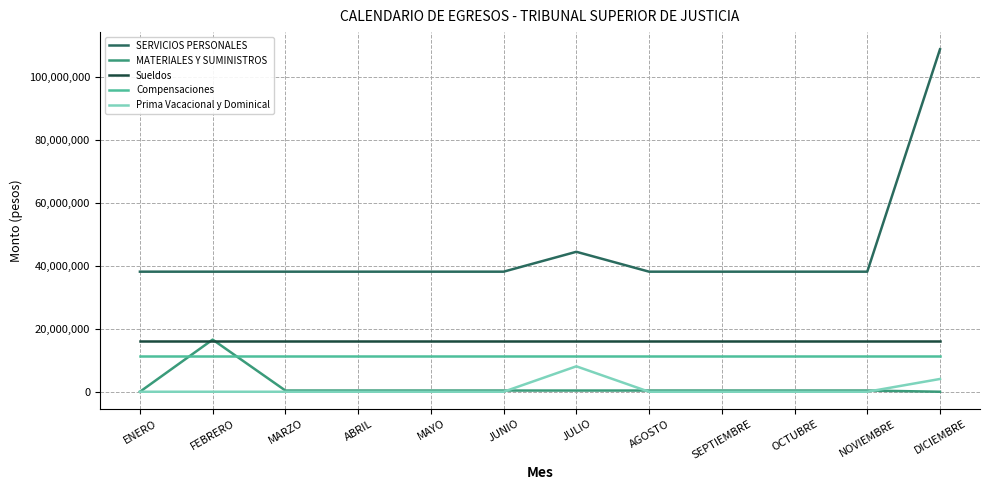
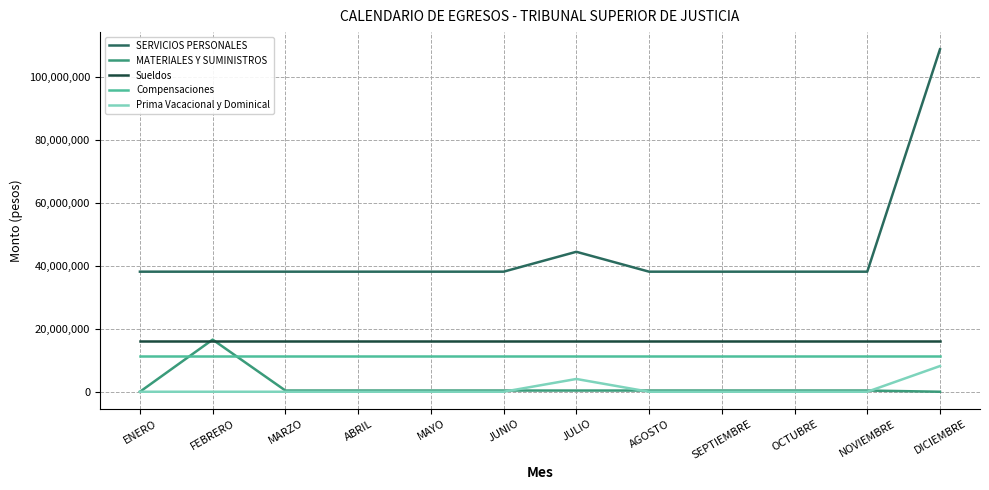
Prima Vacacional y Dominical, JULIO: 8,000,000 -> 4,000,000
Prima Vacacional y Dominical, DICIEMBRE: 4,000,000 -> 8,000,000
